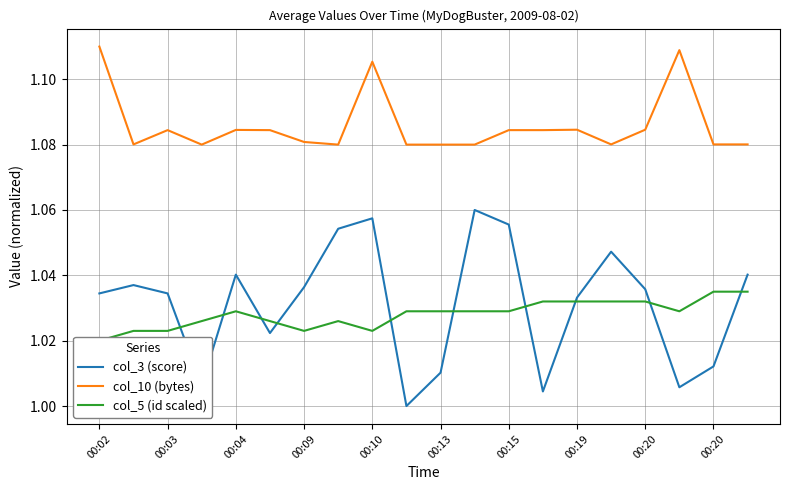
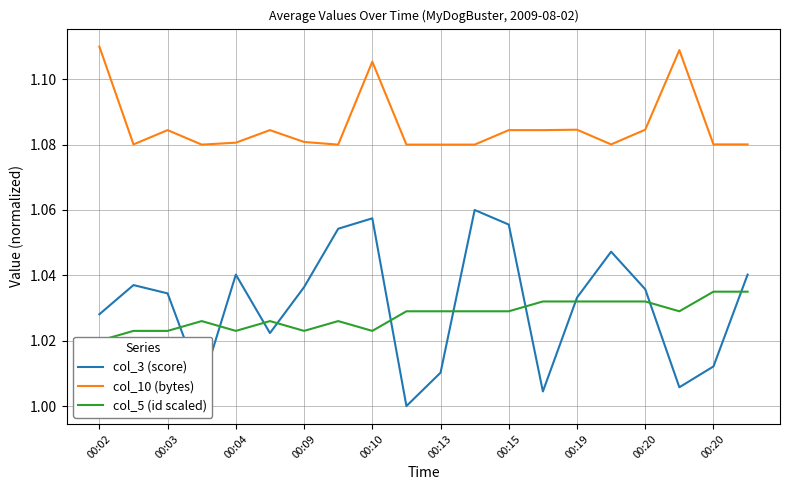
col_3 (score), 00:02: 1.034 -> 1.028
col_10 (bytes), 00:04: 1.084 -> 1.081
col_5 (id scaled), 00:04: 1.029 -> 1.023
